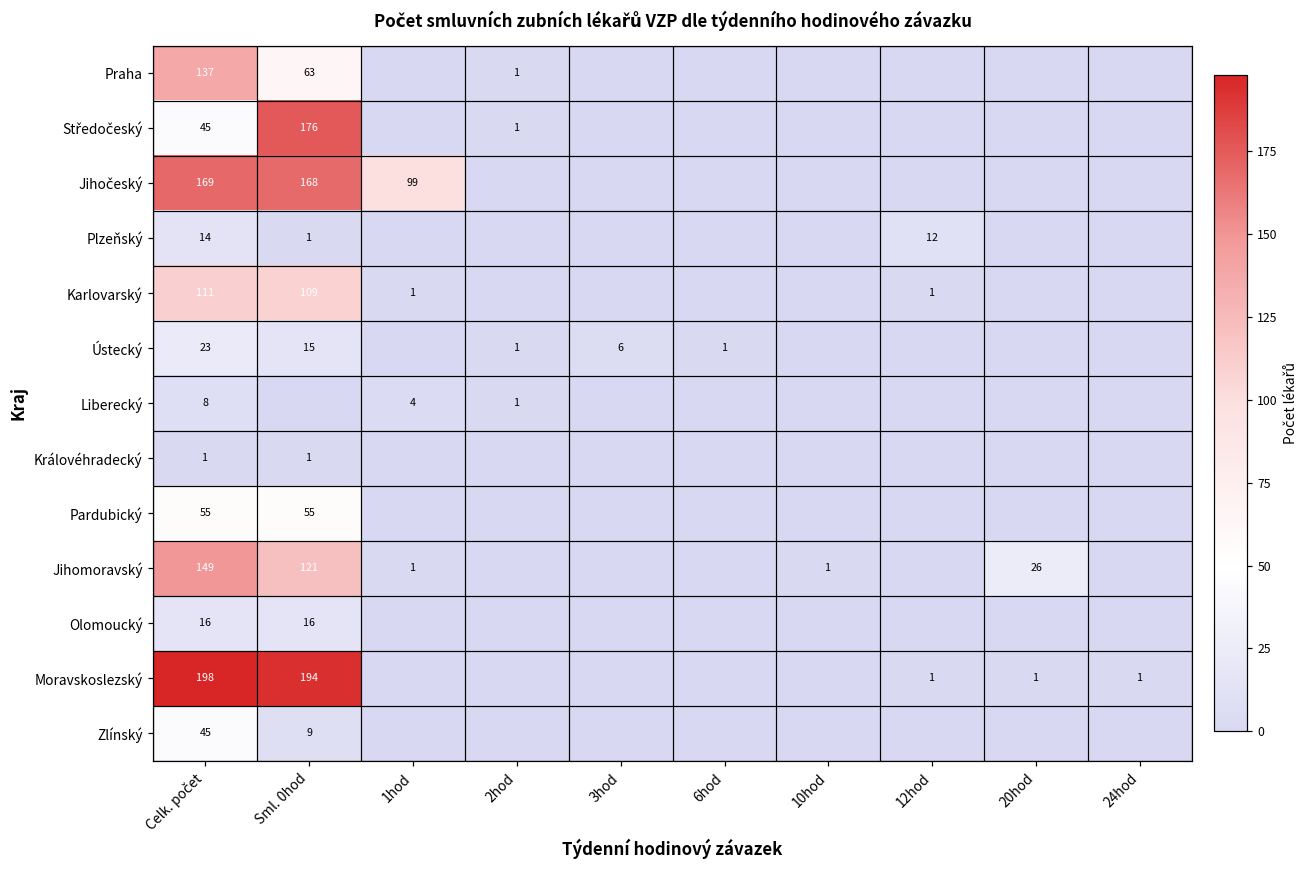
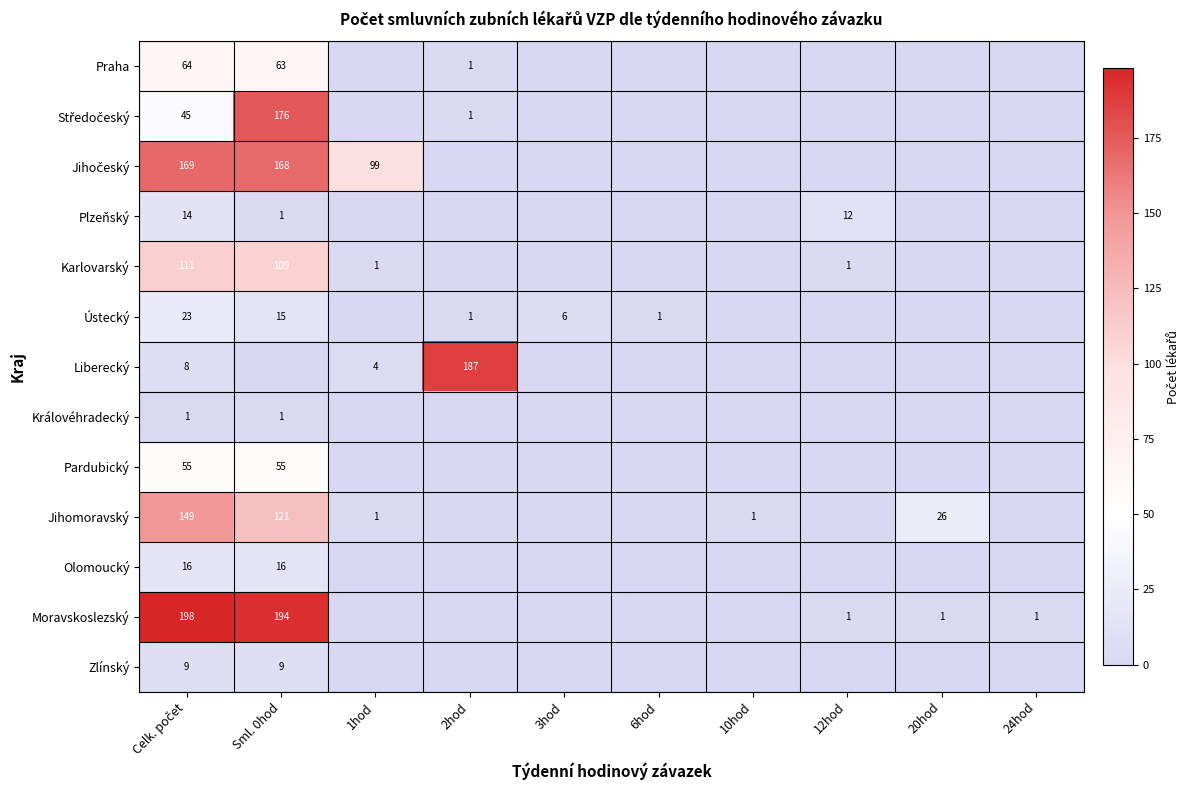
Praha, Celk. počet: 137 -> 64
Liberecký, 2hod: 1 -> 187
Zlínský, Celk. počet: 45 -> 9
